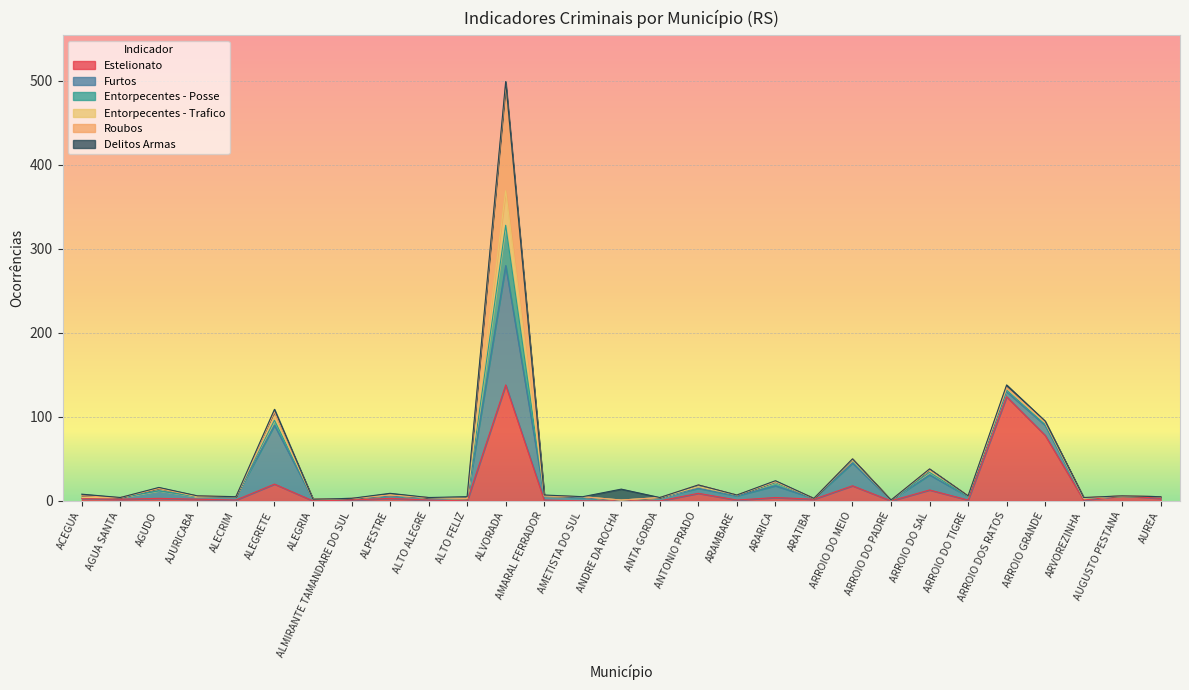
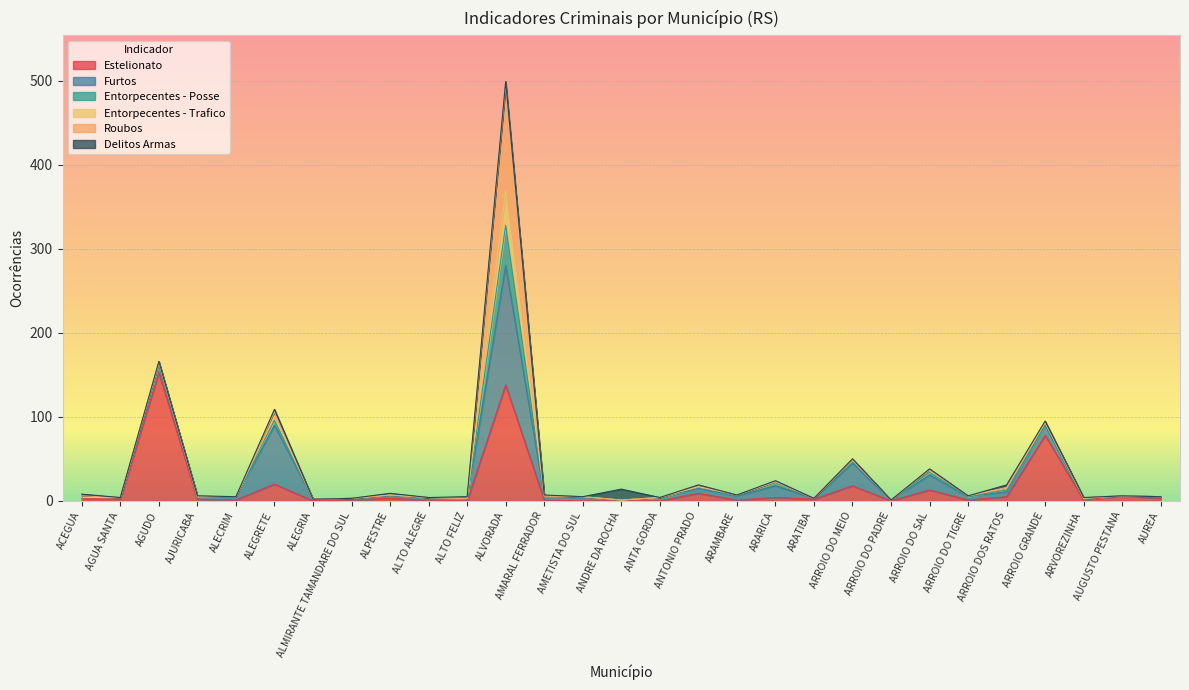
Estelionato, AGUDO: 0 -> 150
Estelionato, ARROIO DOS RATOS: 120 -> 10
